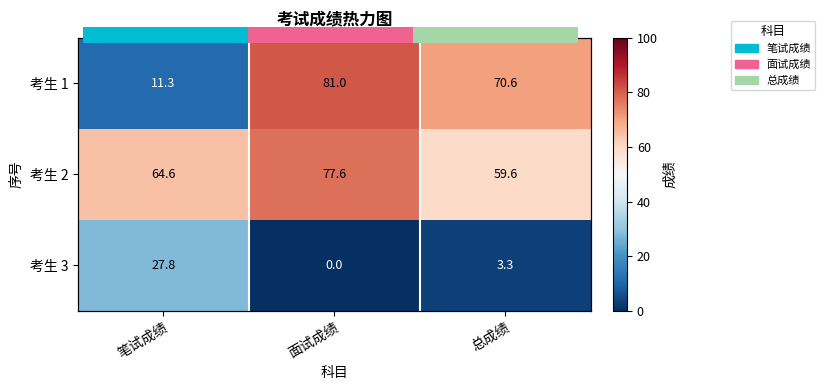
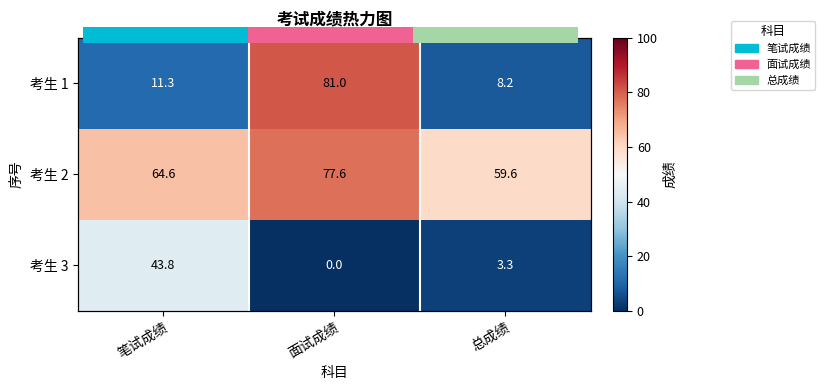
考试成绩热力图, 考生 1, 总成绩: 70.6 -> 8.2
考试成绩热力图, 考生 3, 笔试成绩: 27.8 -> 43.8
